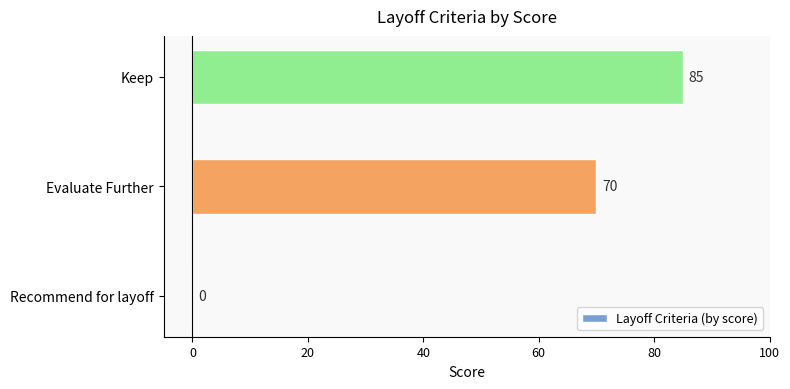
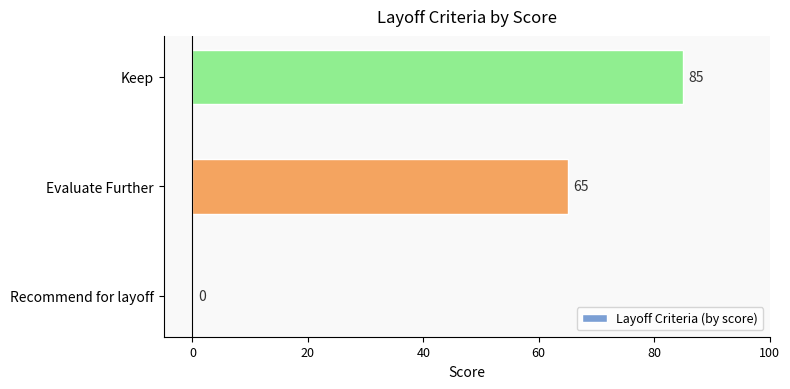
Evaluate Further: 70 -> 65
